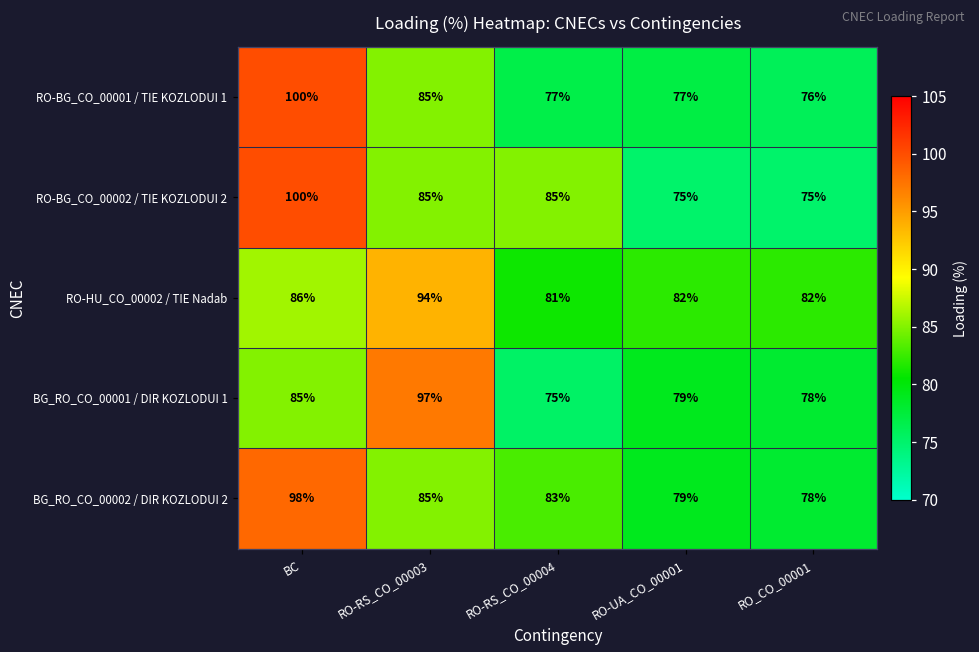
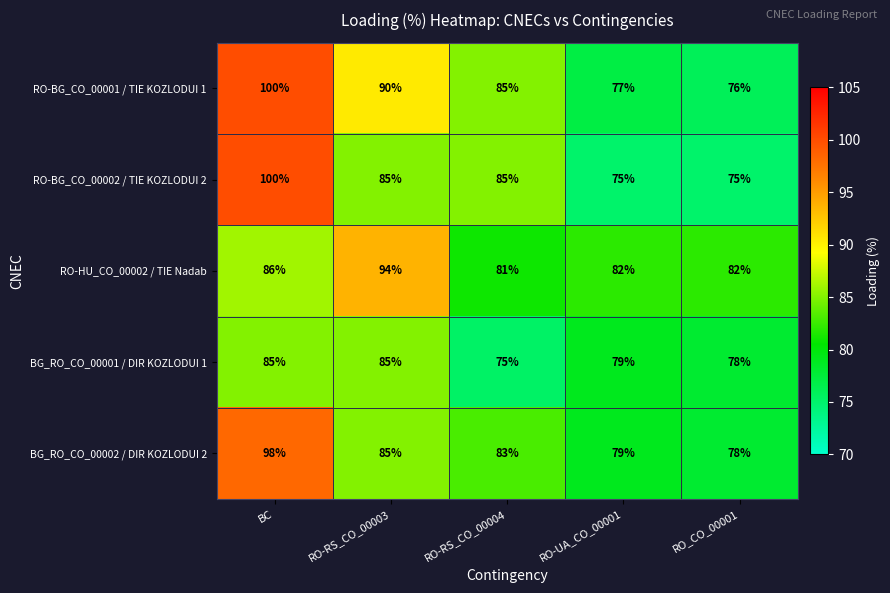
RO-BG_CO_00001 / TIE KOZLODUI 1, RO-RS_CO_00003: 85% -> 90%
RO-BG_CO_00001 / TIE KOZLODUI 1, RO-RS_CO_00004: 77% -> 85%
BG_RO_CO_00001 / DIR KOZLODUI 1, RO-RS_CO_00003: 97% -> 85%
